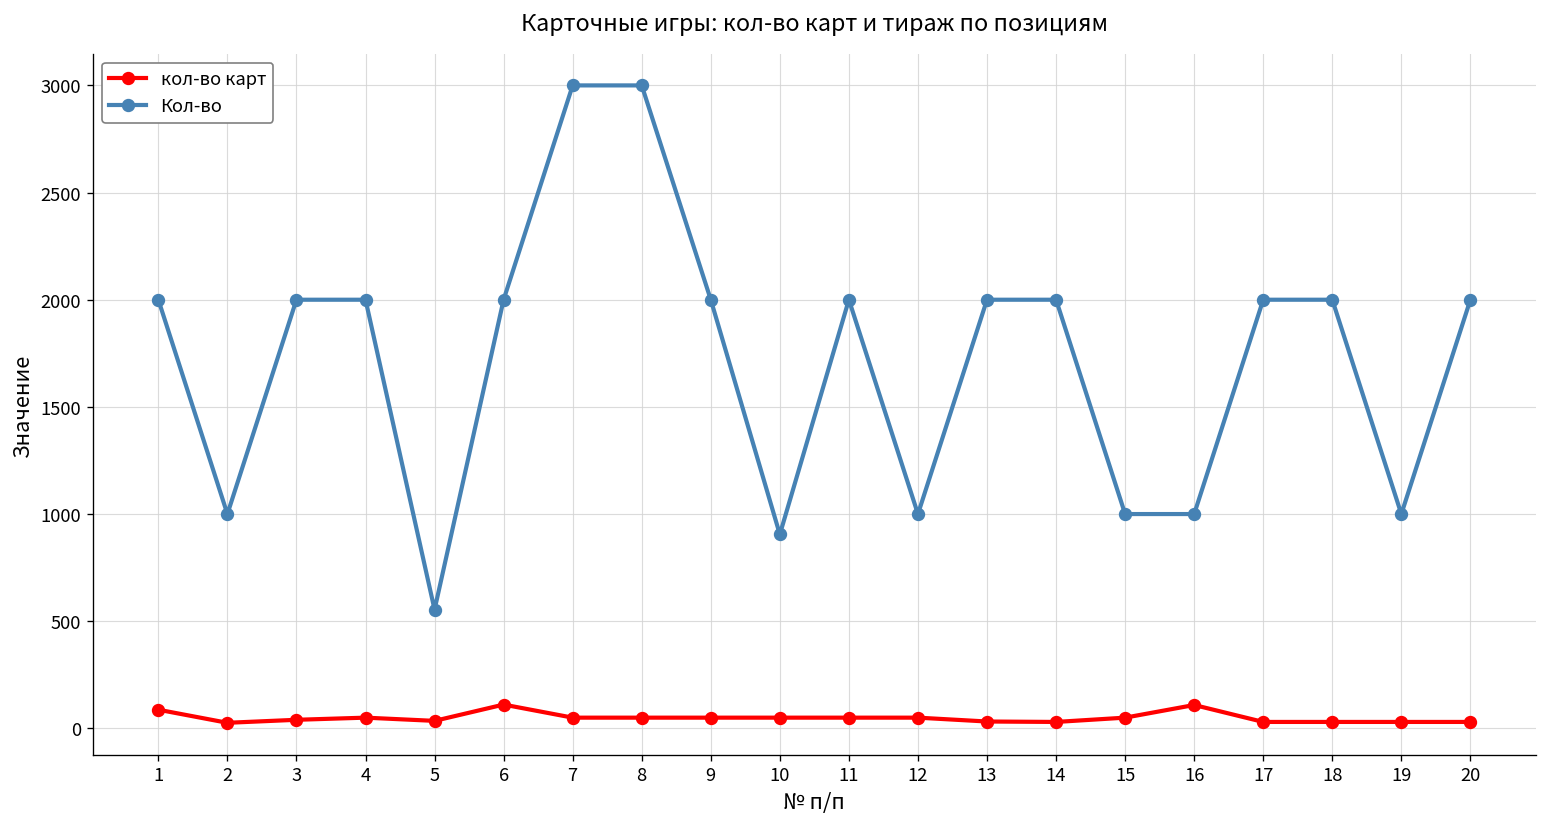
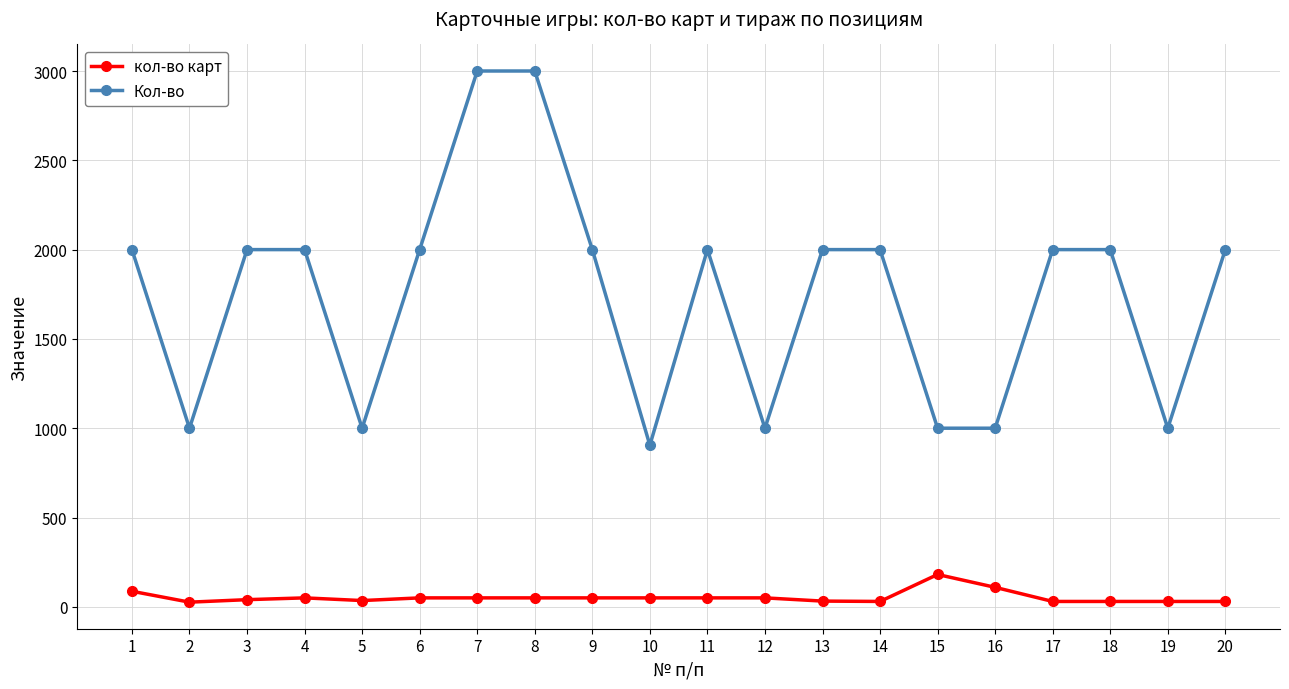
Кол-во, 5: 550 -> 1000
кол-во карт, 6: 110 -> 50
кол-во карт, 15: 50 -> 180
